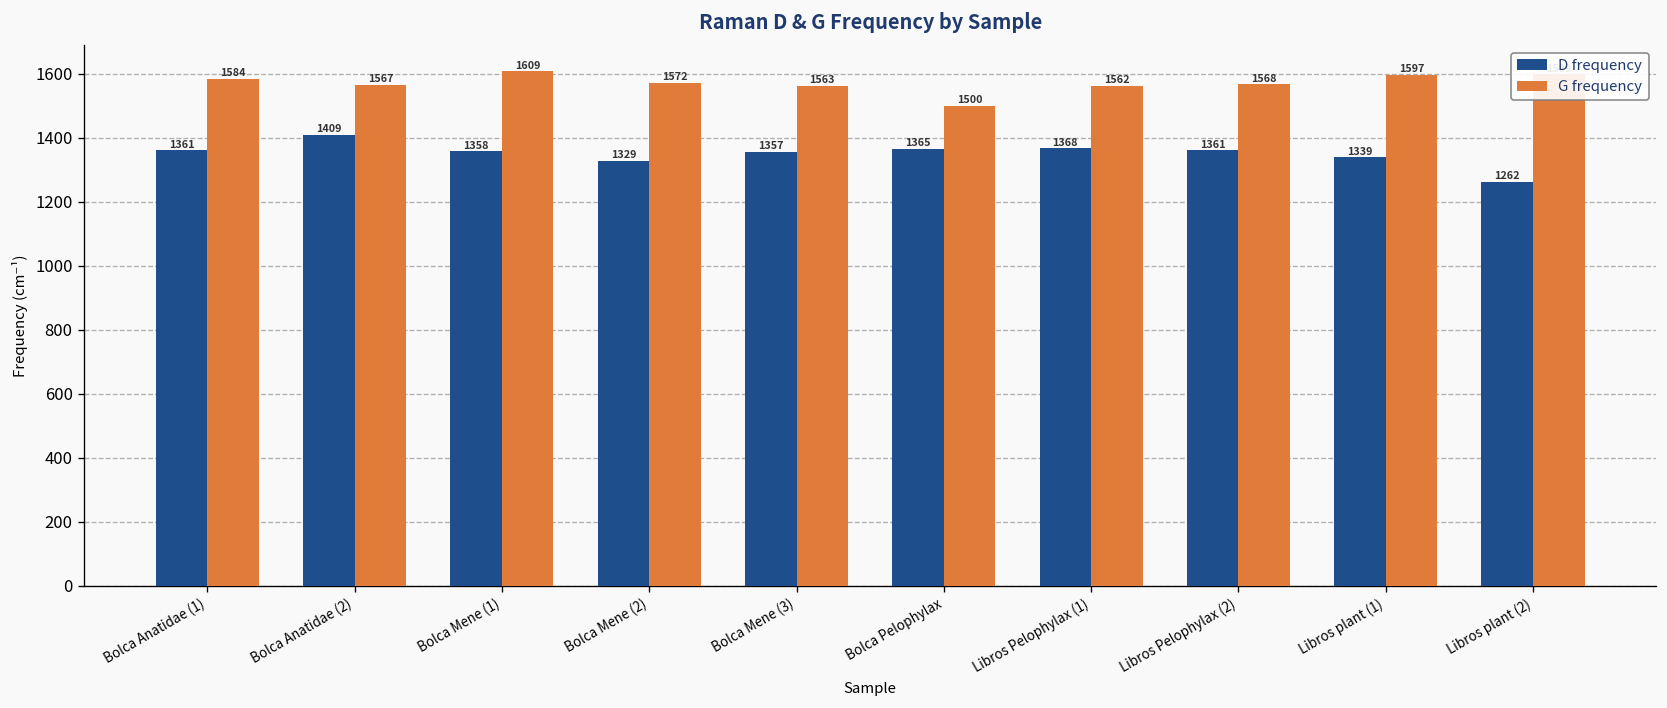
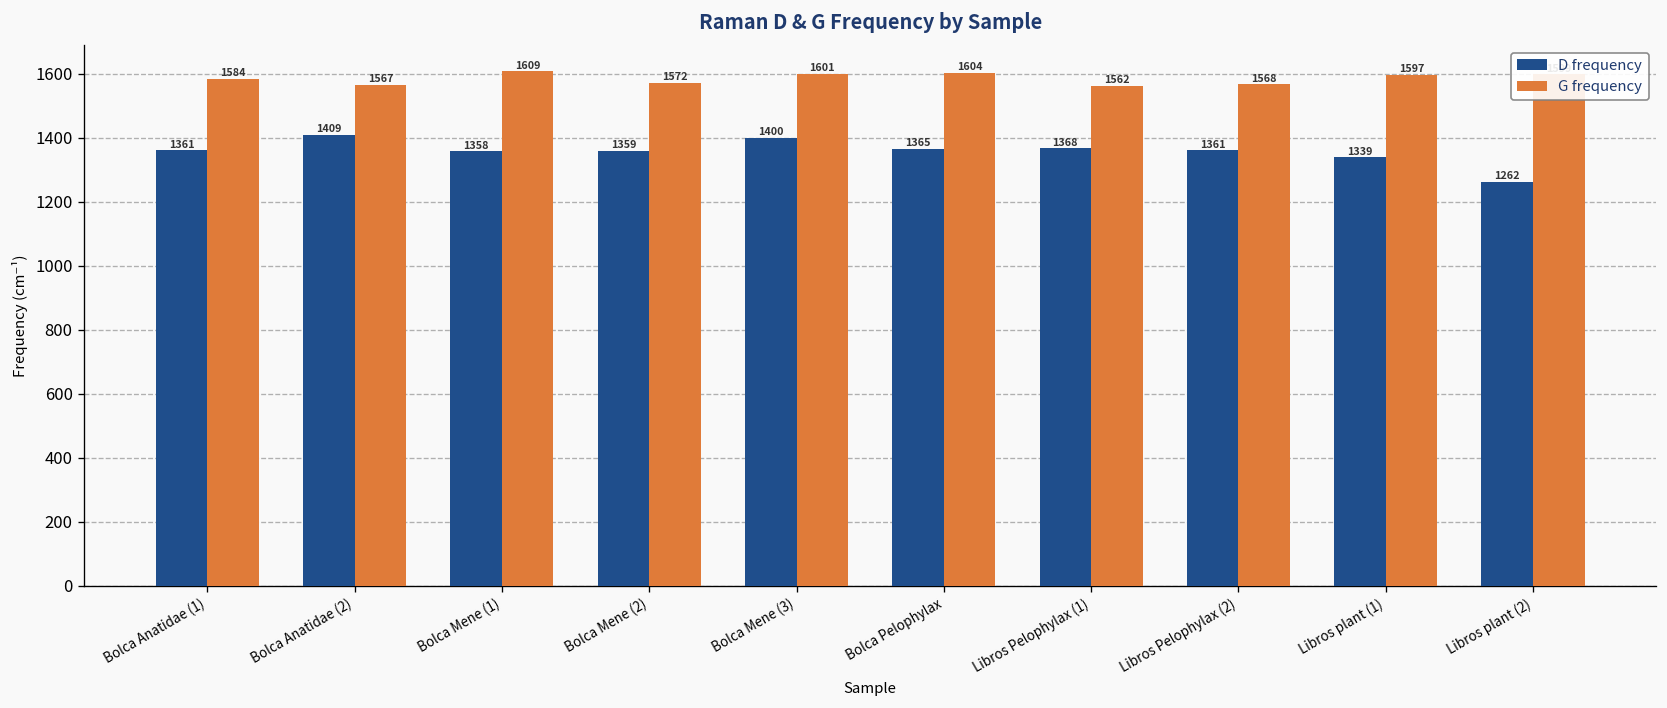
D frequency, Bolca Mene (2): 1329 -> 1359
D frequency, Bolca Mene (3): 1357 -> 1400
G frequency, Bolca Mene (3): 1563 -> 1601
G frequency, Bolca Pelophylax: 1500 -> 1604
